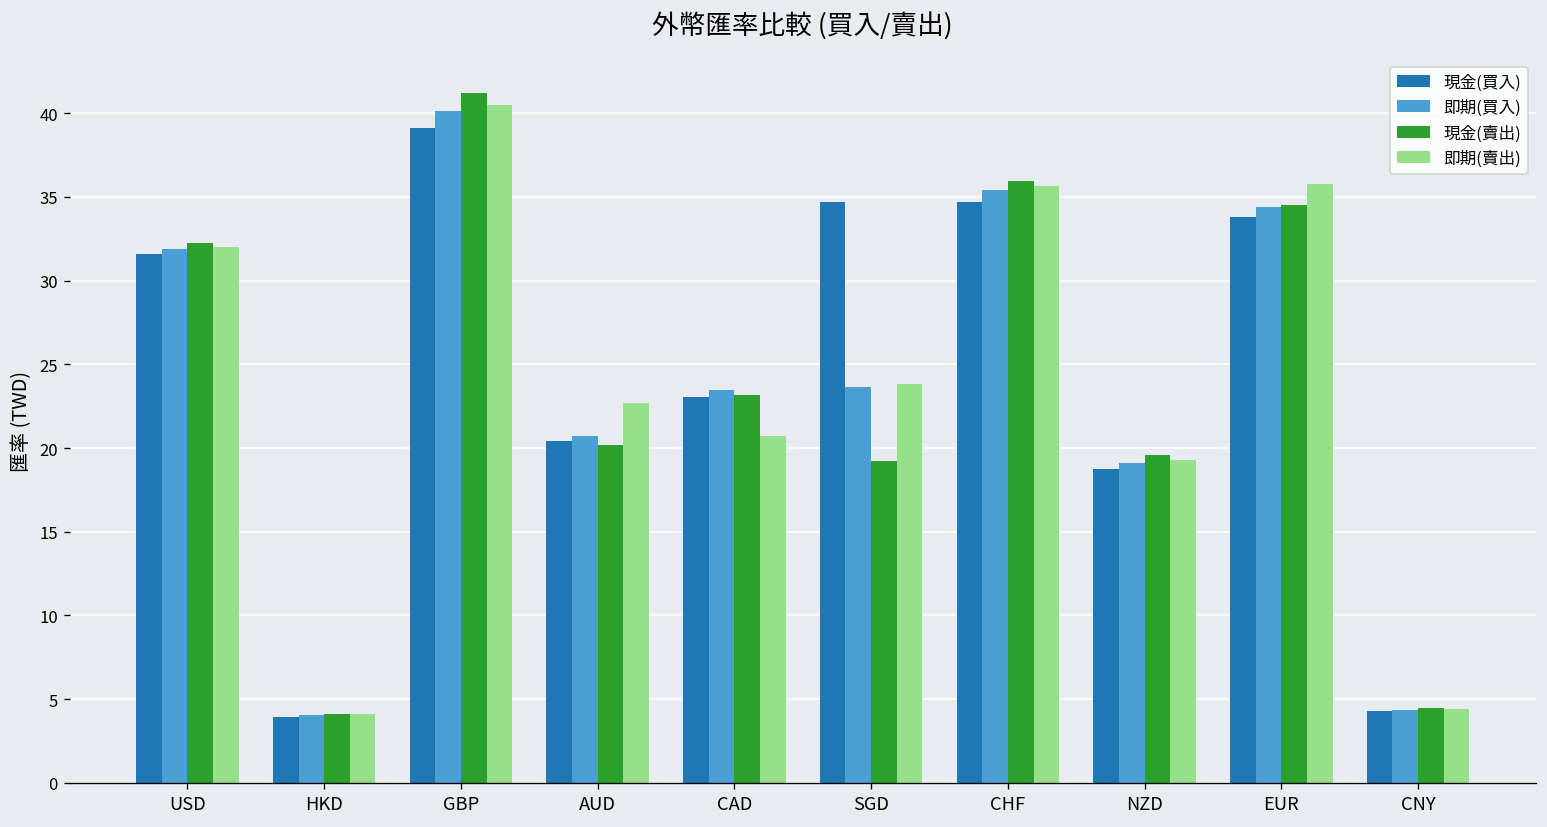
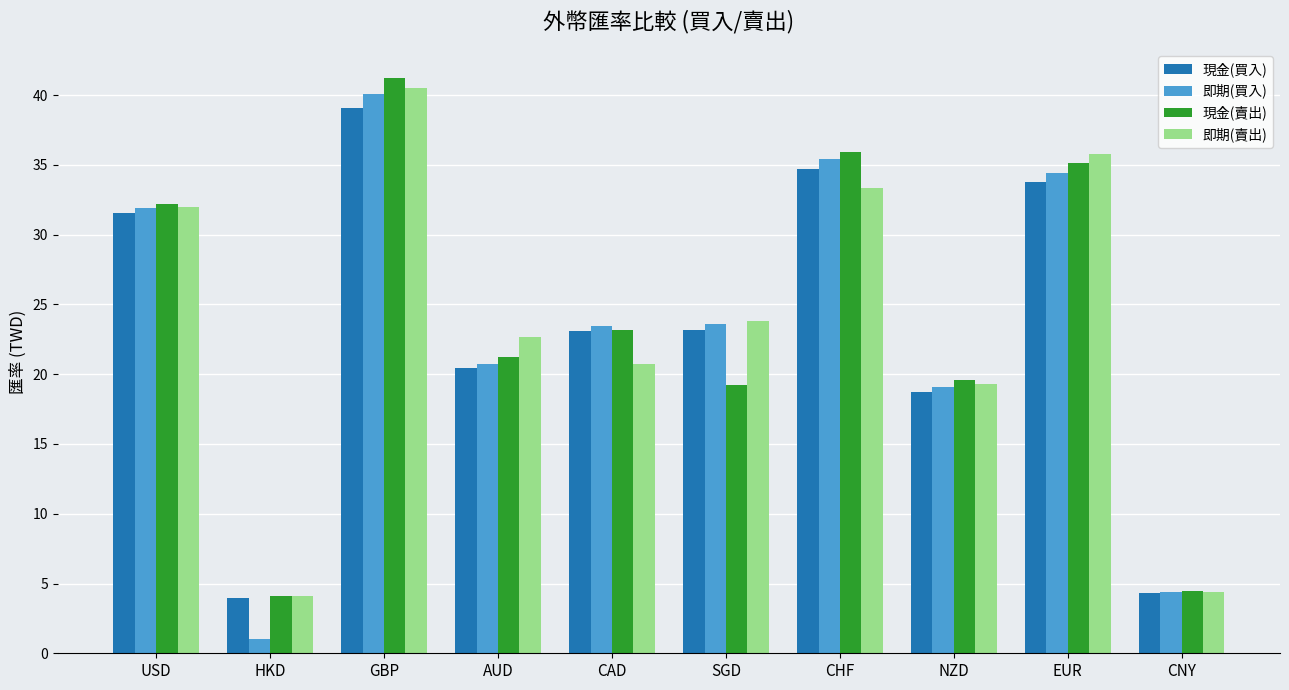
即期(買入), HKD: 4.1 -> 1.0
現金(賣出), AUD: 20.2 -> 21.2
現金(買入), SGD: 34.7 -> 23.1
即期(賣出), CHF: 35.7 -> 33.4
現金(賣出), EUR: 34.5 -> 35.1
